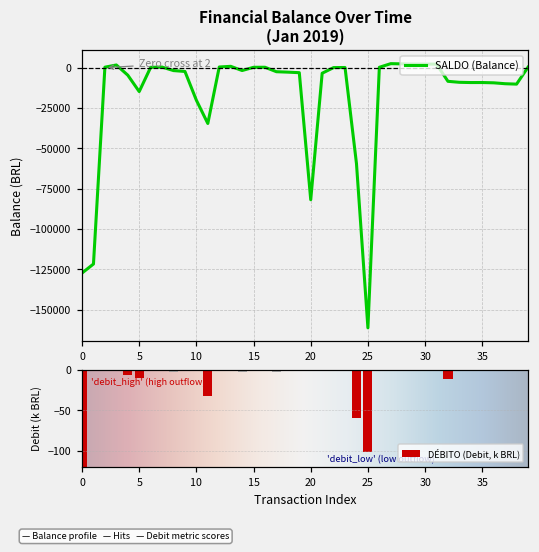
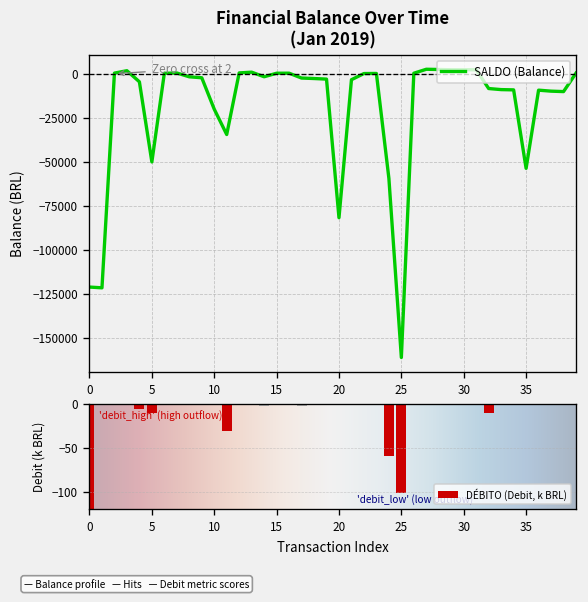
Financial Balance Over Time (Jan 2019), 0: -127000 -> -121000
Financial Balance Over Time (Jan 2019), 5: -15000 -> -50000
Financial Balance Over Time (Jan 2019), 35: -9000 -> -54000
